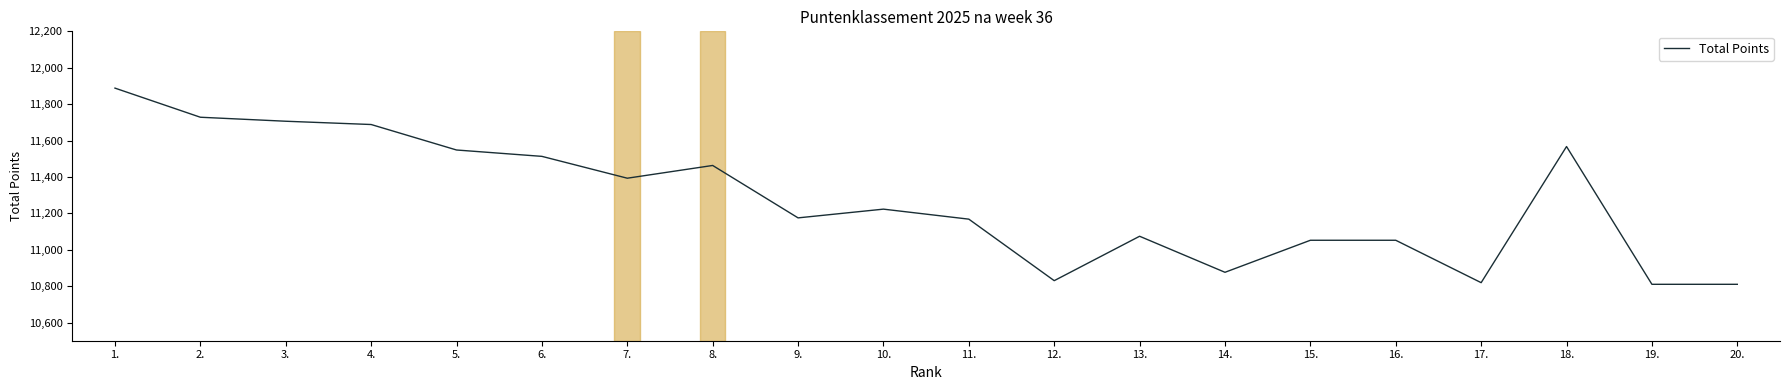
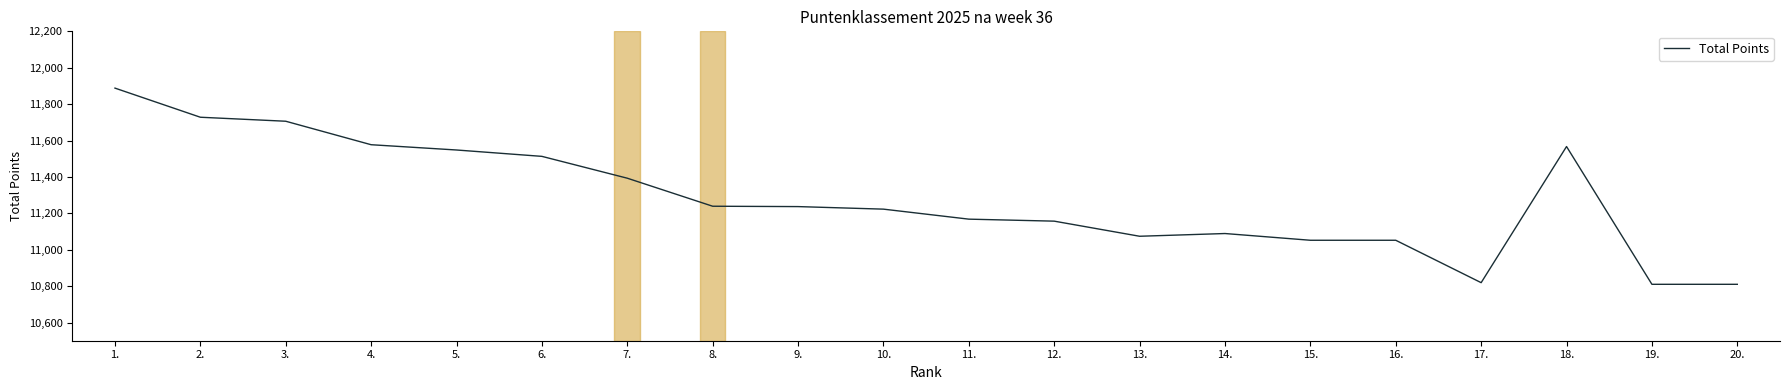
4.: 11,690 -> 11,580
8.: 11,460 -> 11,240
9.: 11,180 -> 11,240
12.: 10,830 -> 11,160
14.: 10,880 -> 11,090
